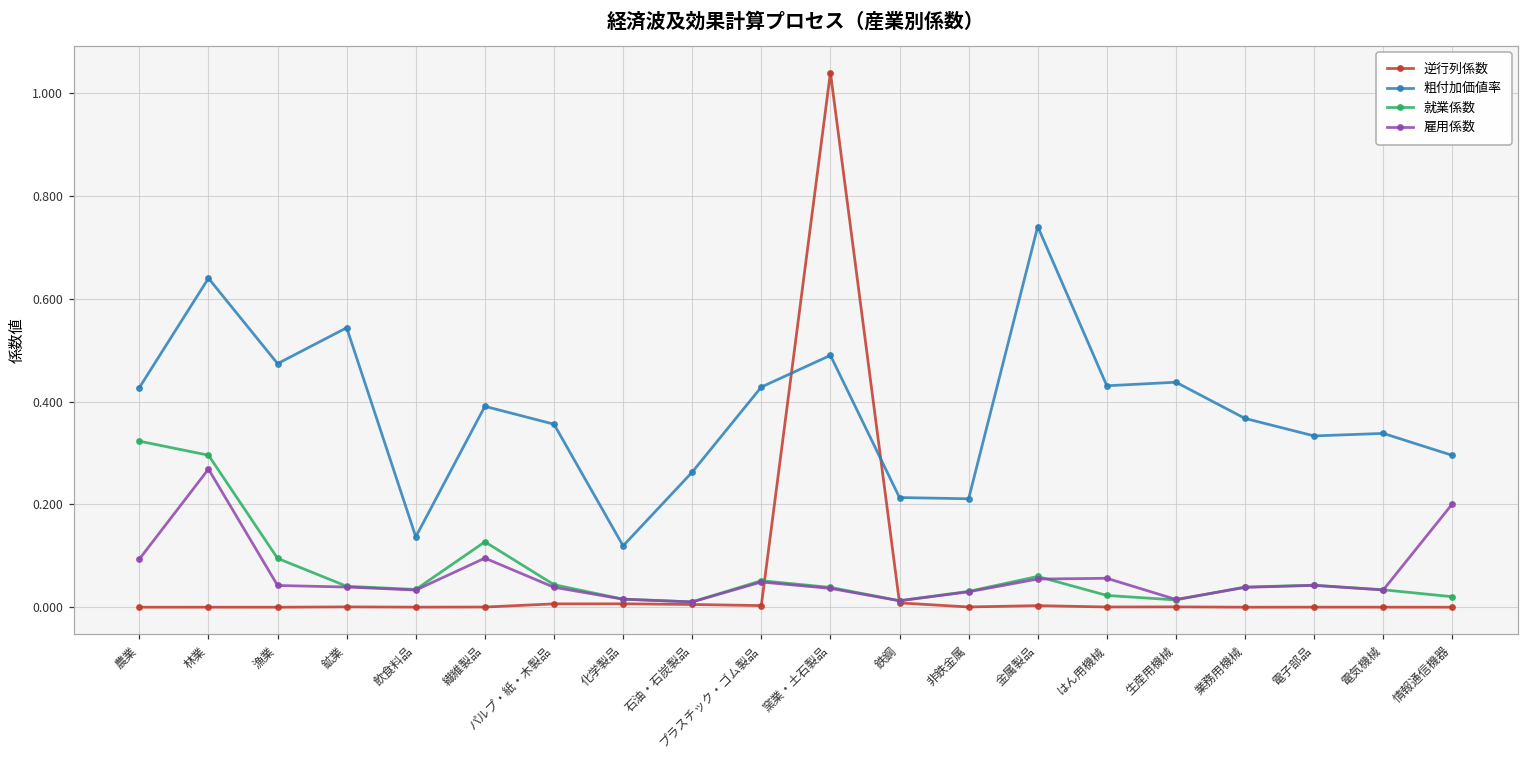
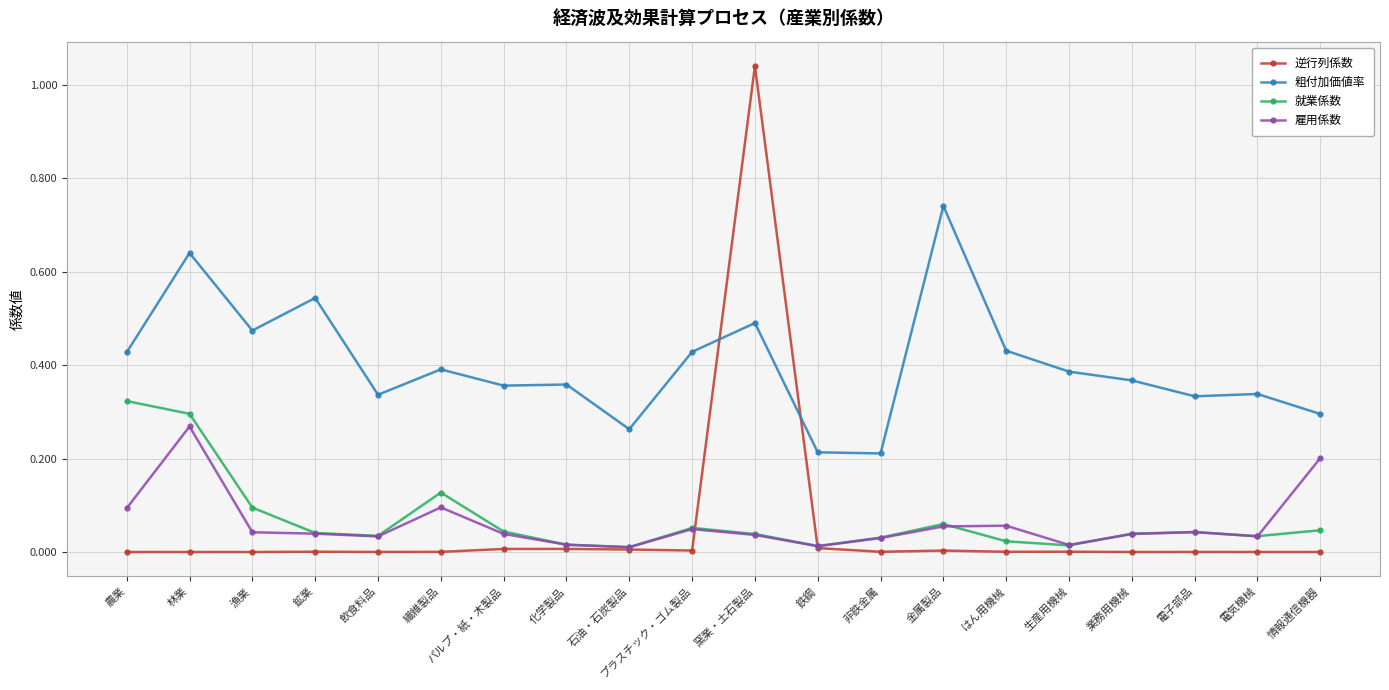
粗付加価値率, 飲食料品: 0.14 -> 0.34
粗付加価値率, 化学製品: 0.12 -> 0.36
粗付加価値率, 生産用機械: 0.44 -> 0.39
就業係数, 情報通信機器: 0.02 -> 0.05
